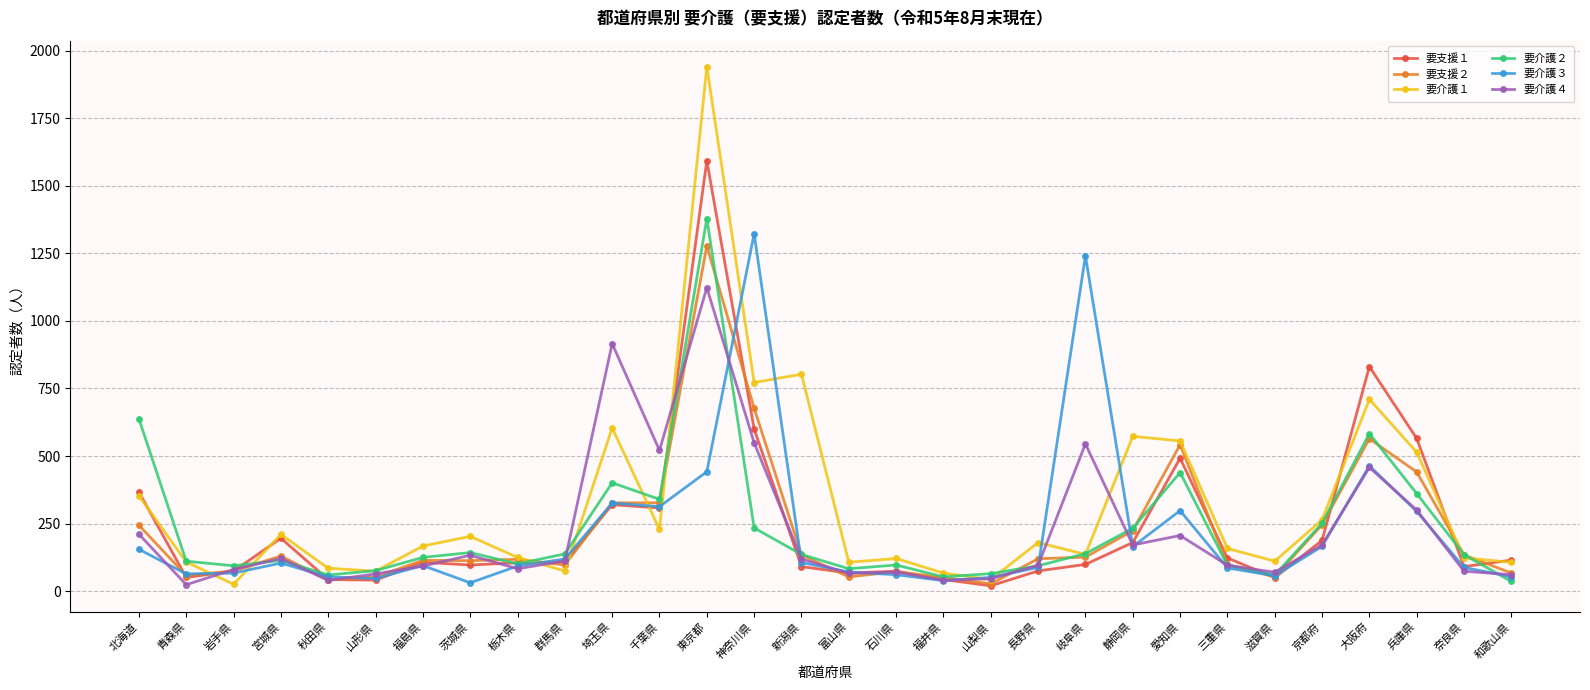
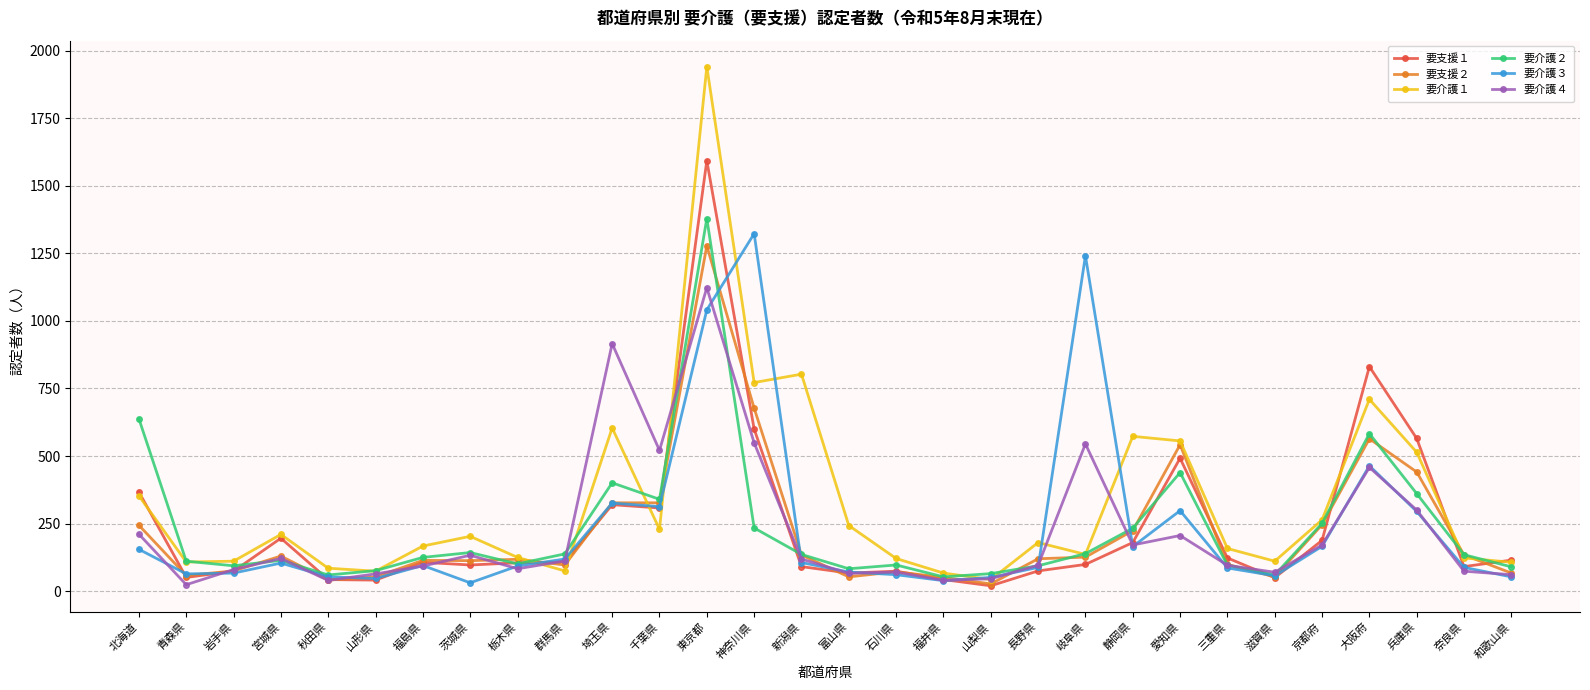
要介護１, 岩手県: 30 -> 110
要介護３, 東京都: 440 -> 1040
要介護１, 富山県: 110 -> 240
要介護２, 和歌山県: 40 -> 90
